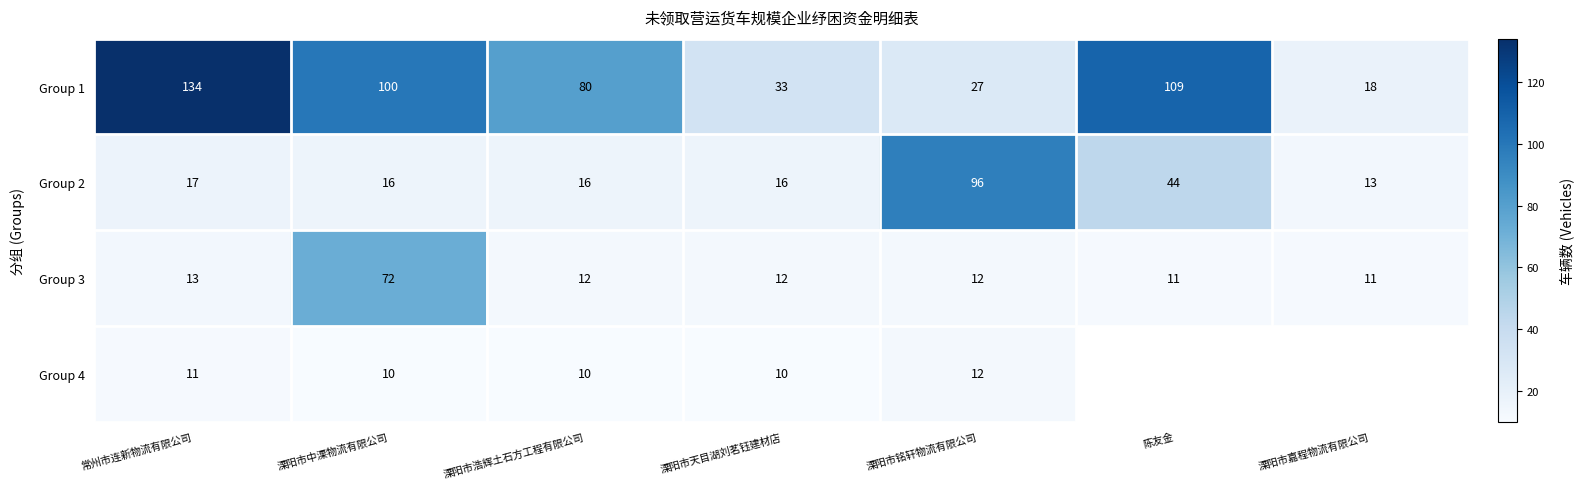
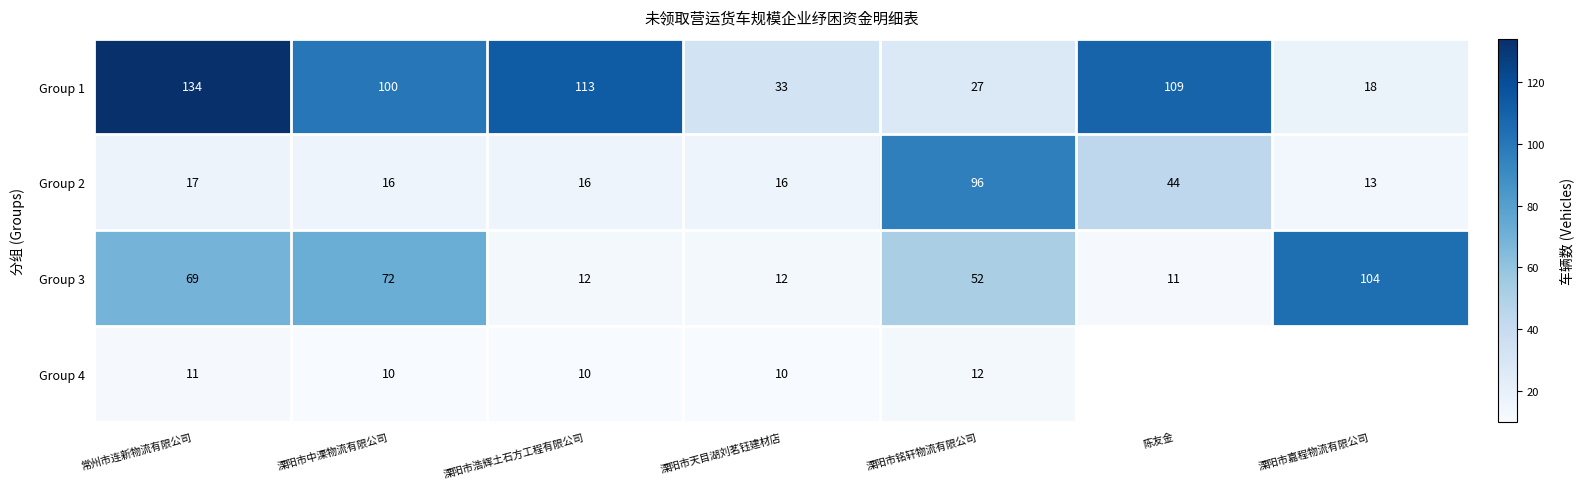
Group 1, 溧阳市浩辉土石方工程有限公司: 80 -> 113
Group 3, 常州市连新物流有限公司: 13 -> 69
Group 3, 溧阳市铭轩物流有限公司: 12 -> 52
Group 3, 溧阳市嘉程物流有限公司: 11 -> 104
